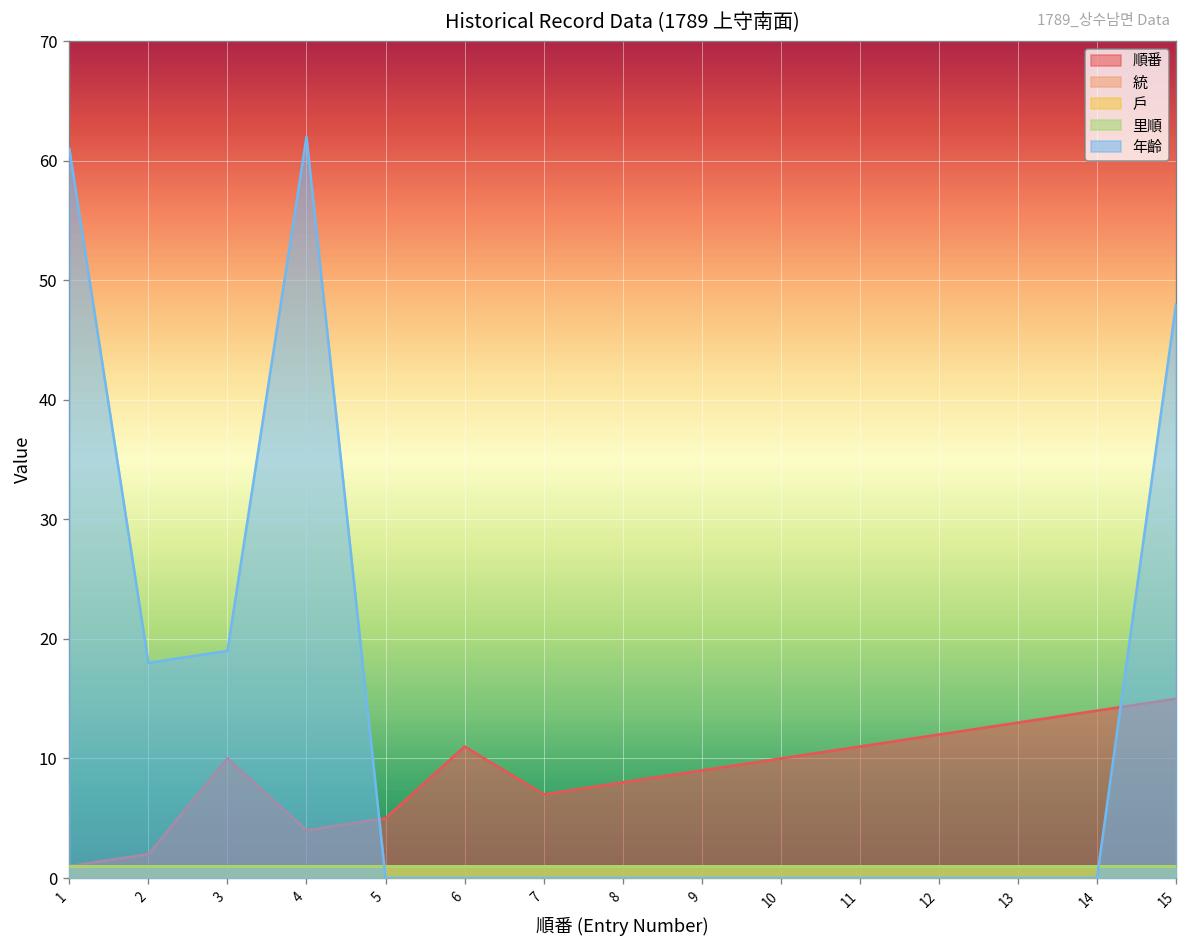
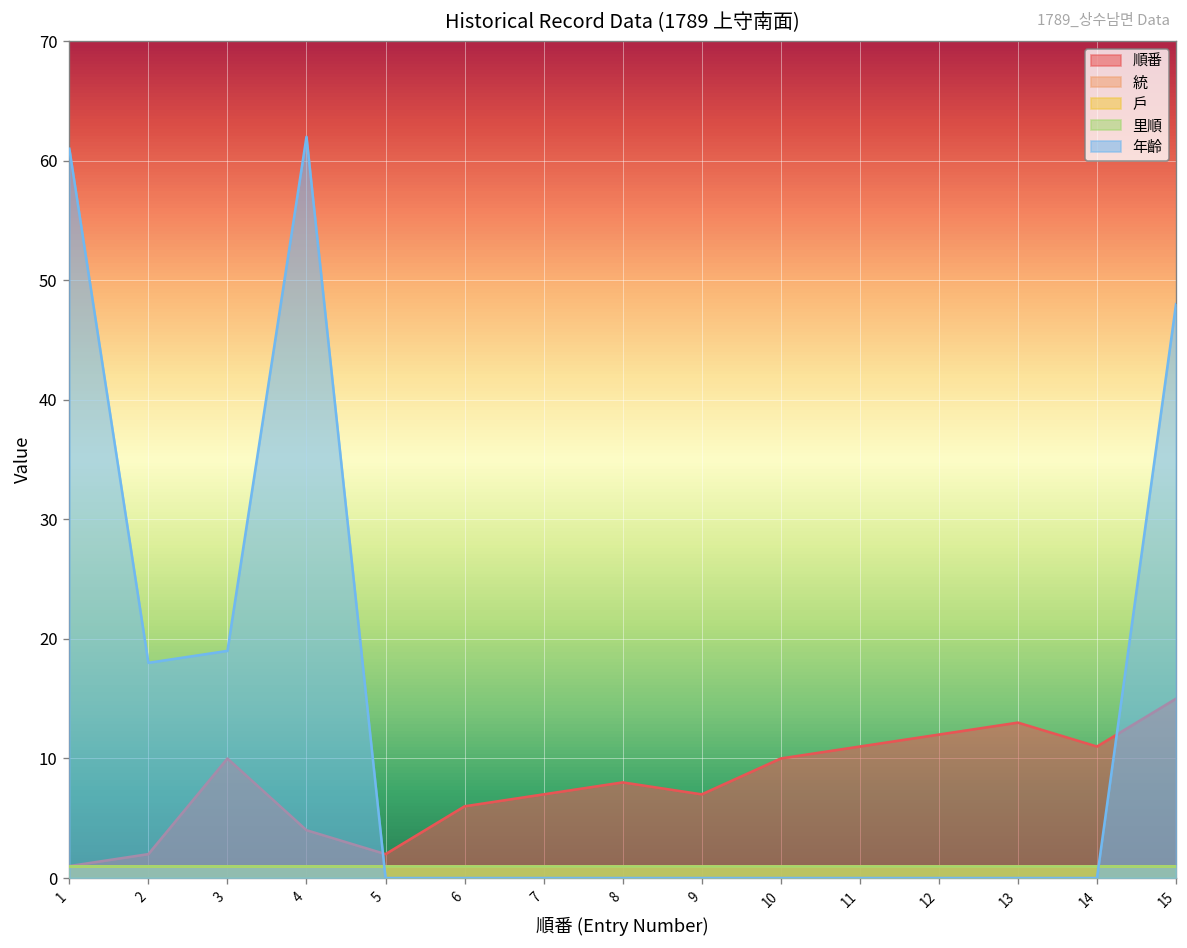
順番, 5: 5 -> 2
順番, 6: 11 -> 6
順番, 9: 9 -> 7
順番, 14: 14 -> 11
